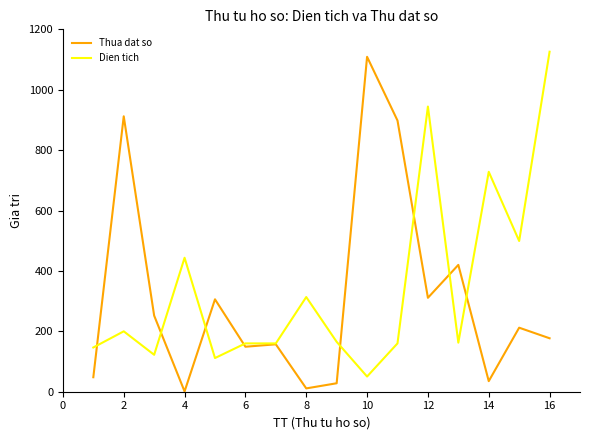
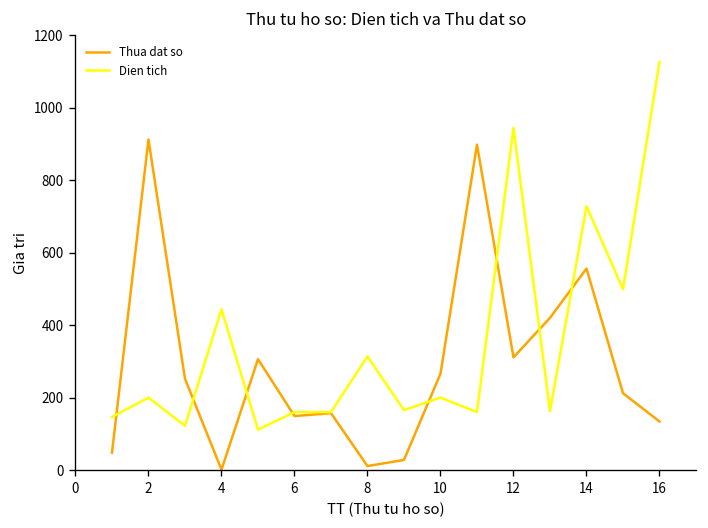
Thua dat so, 10: 1110 -> 270
Dien tich, 10: 50 -> 200
Thua dat so, 14: 40 -> 560
Thua dat so, 16: 180 -> 130
